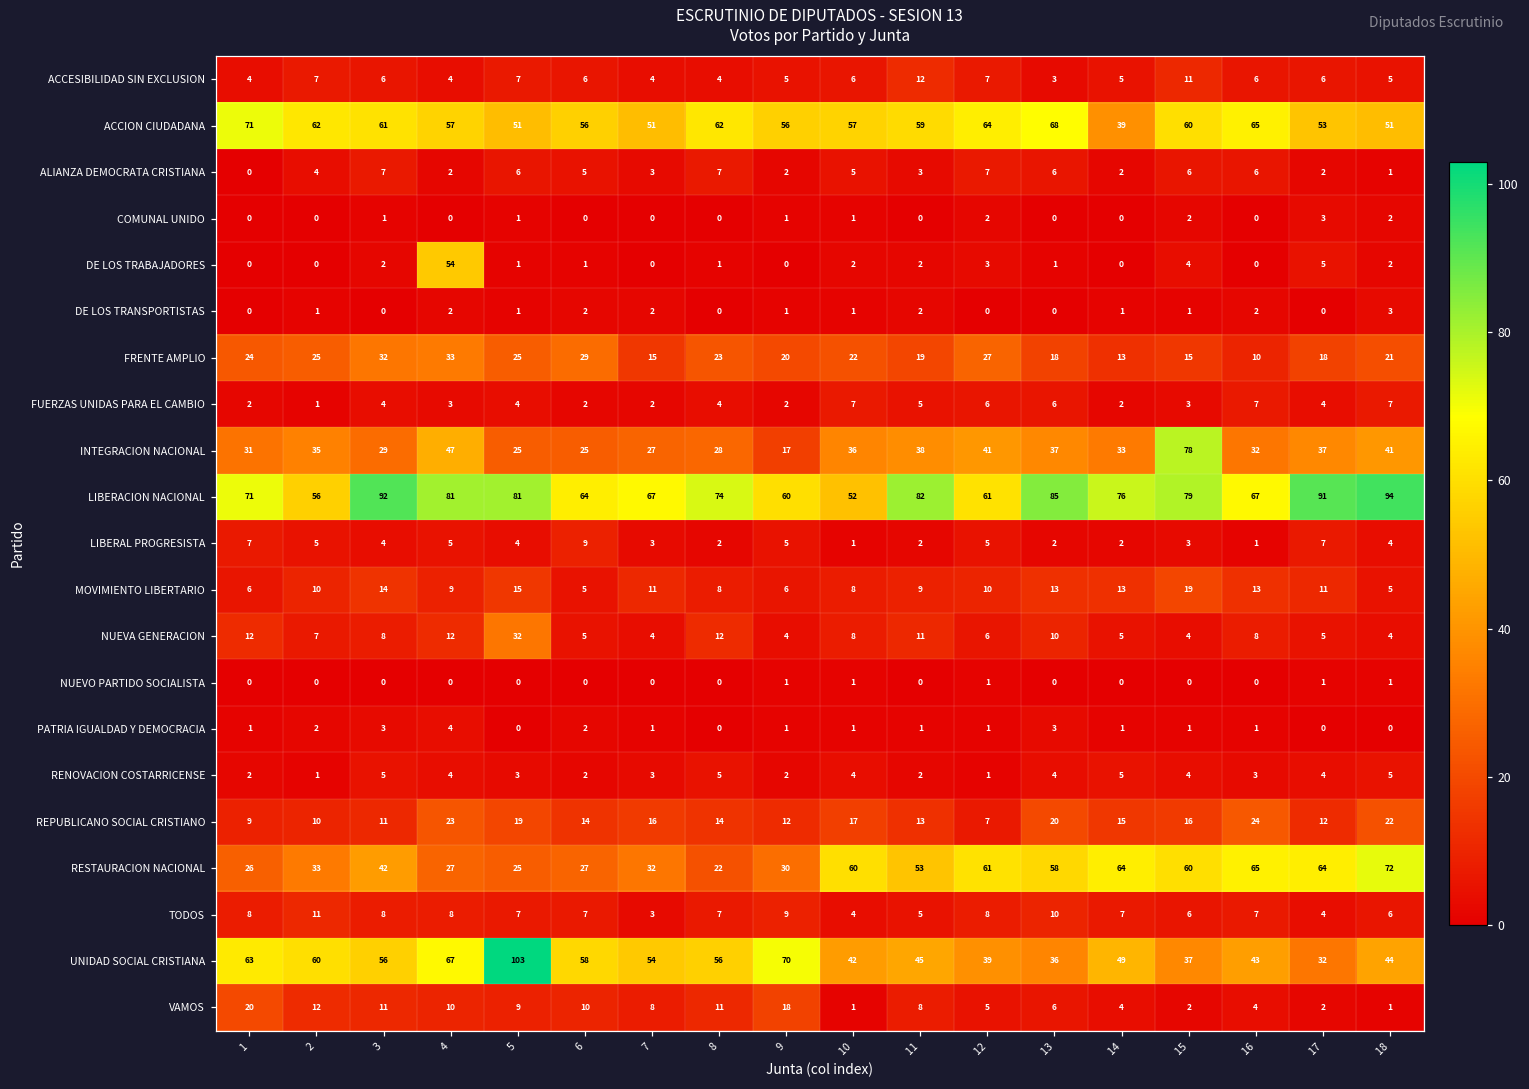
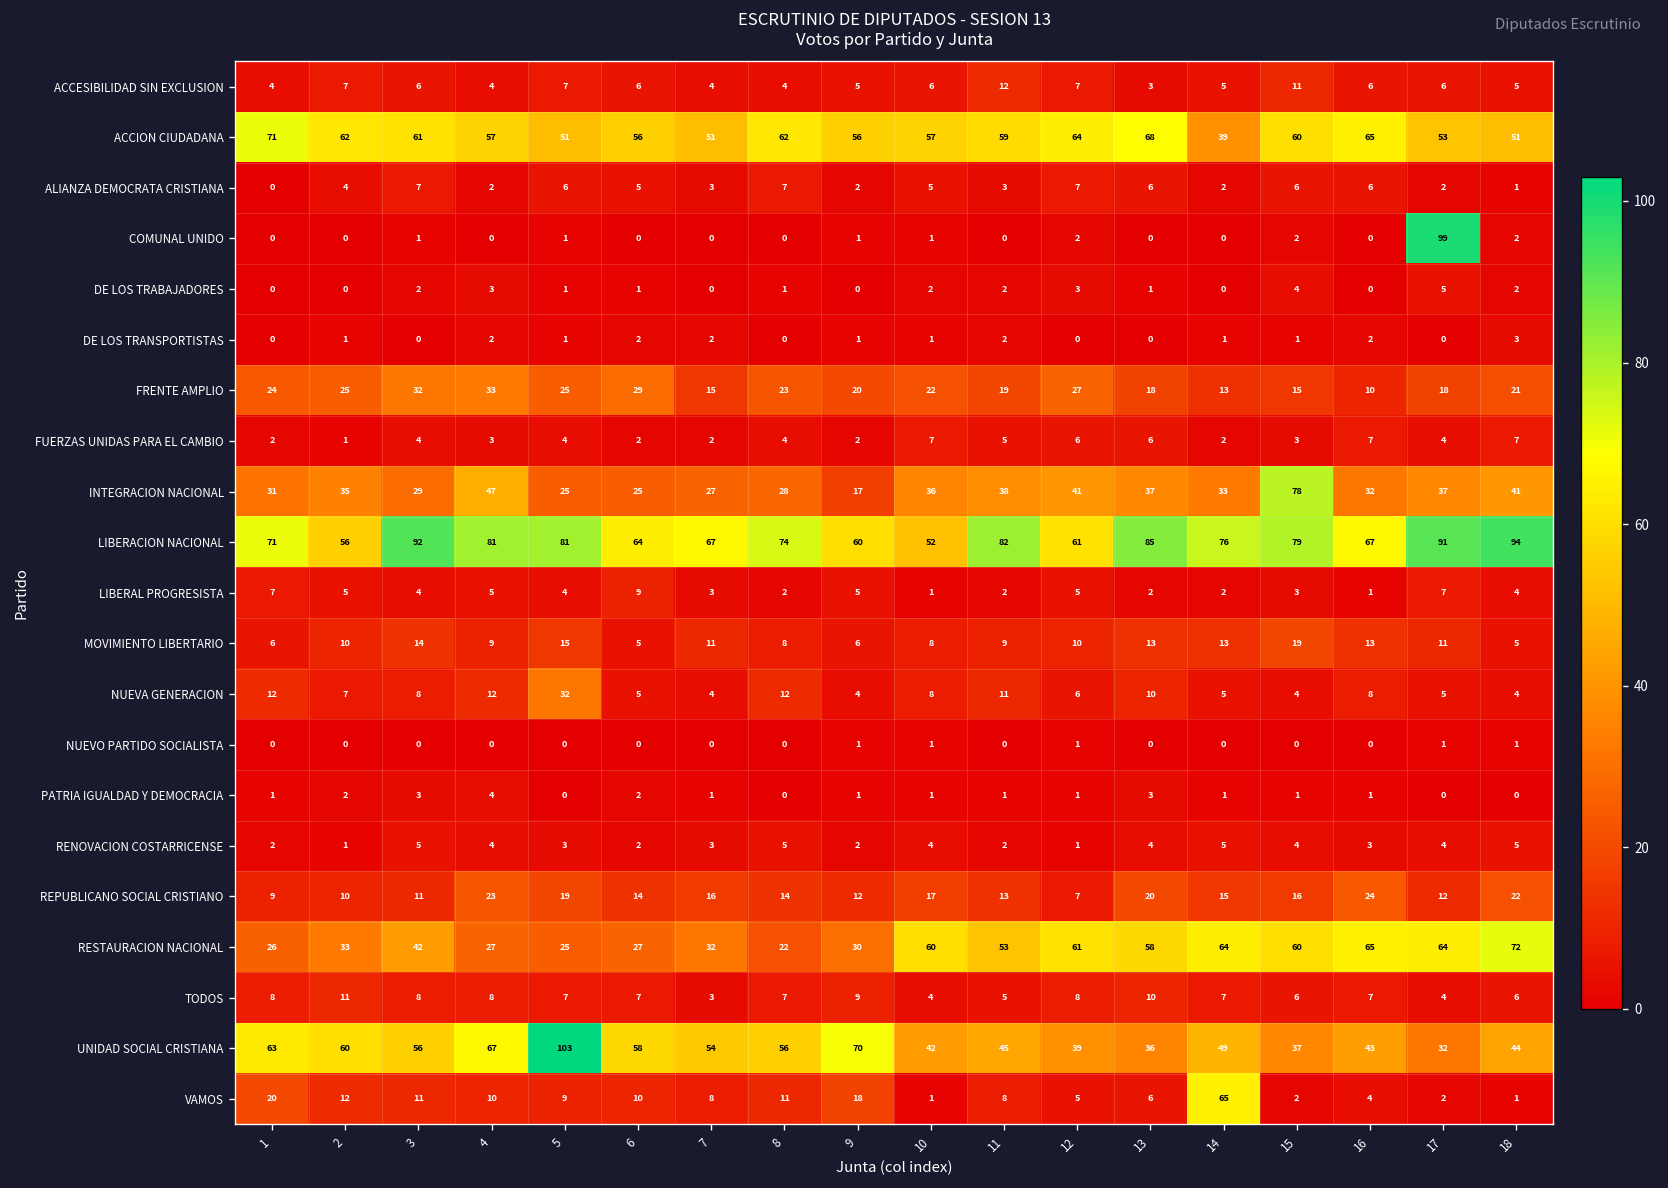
COMUNAL UNIDO, 17: 3 -> 99
DE LOS TRABAJADORES, 4: 54 -> 3
VAMOS, 14: 4 -> 65
